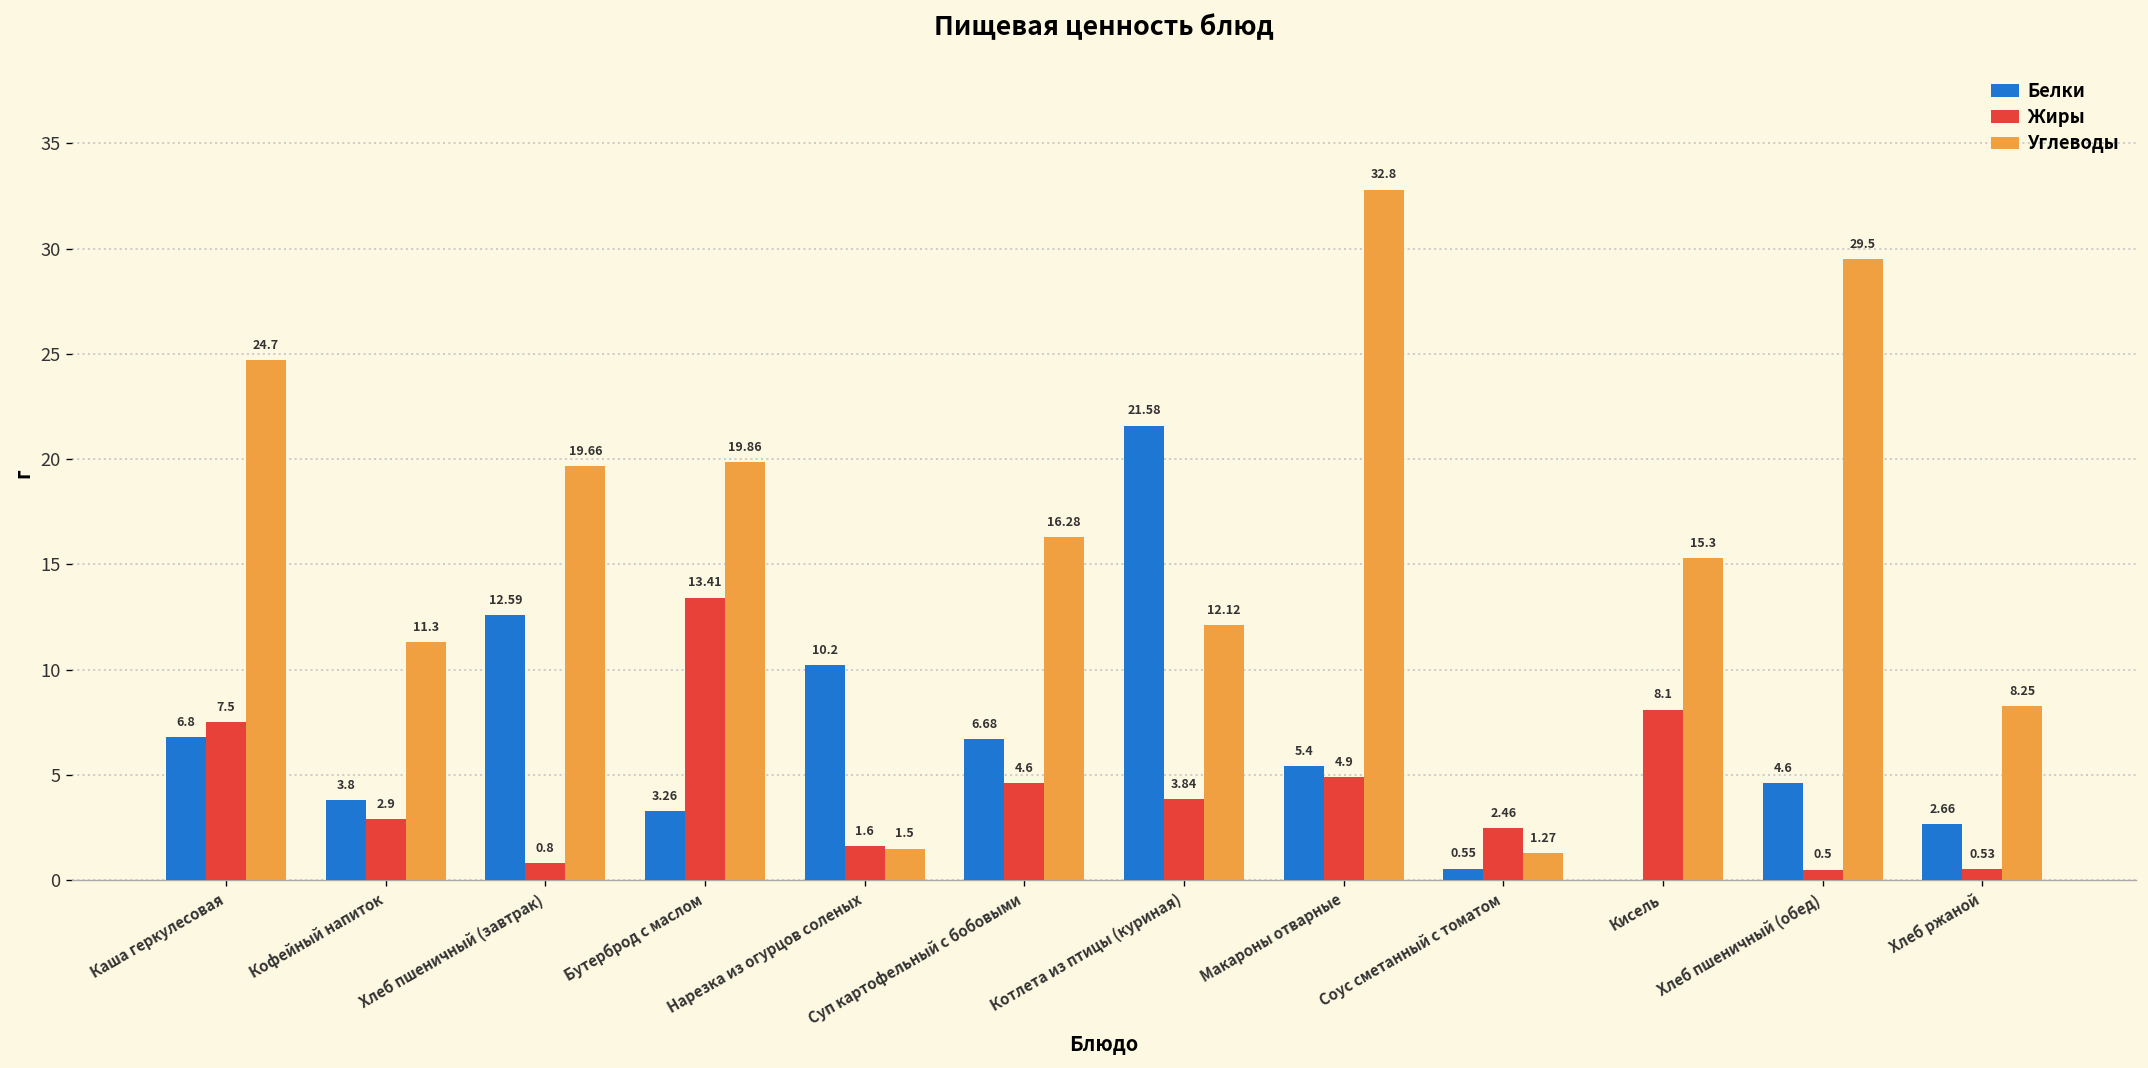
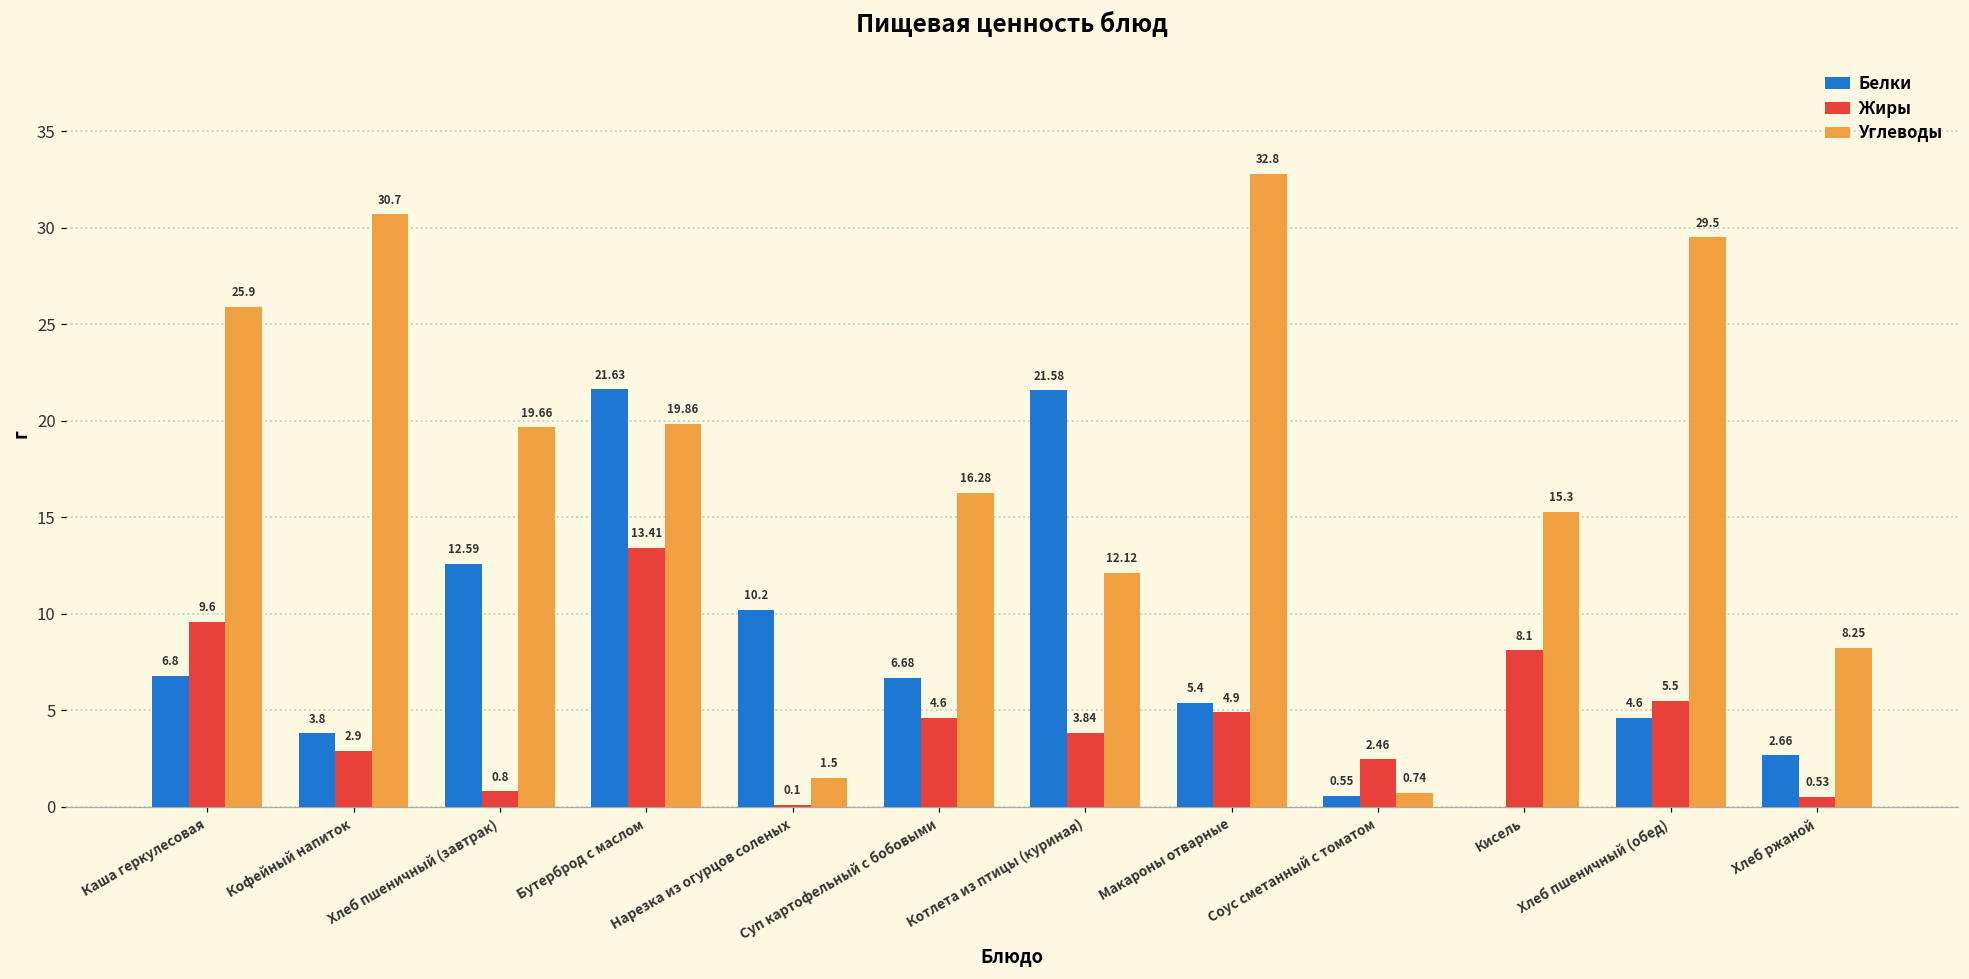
Жиры, Каша геркулесовая: 7.5 -> 9.6
Углеводы, Каша геркулесовая: 24.7 -> 25.9
Углеводы, Кофейный напиток: 11.3 -> 30.7
Белки, Бутерброд с маслом: 3.26 -> 21.63
Жиры, Нарезка из огурцов соленых: 1.6 -> 0.1
Углеводы, Соус сметанный с томатом: 1.27 -> 0.74
Жиры, Хлеб пшеничный (обед): 0.5 -> 5.5
